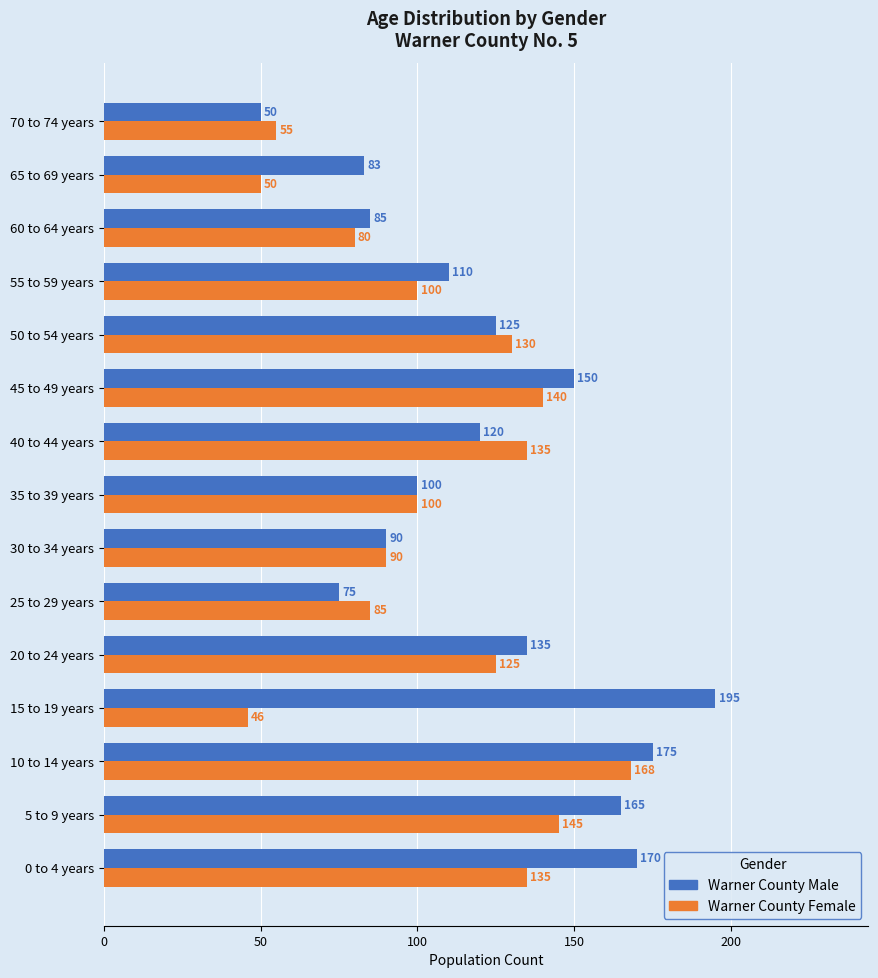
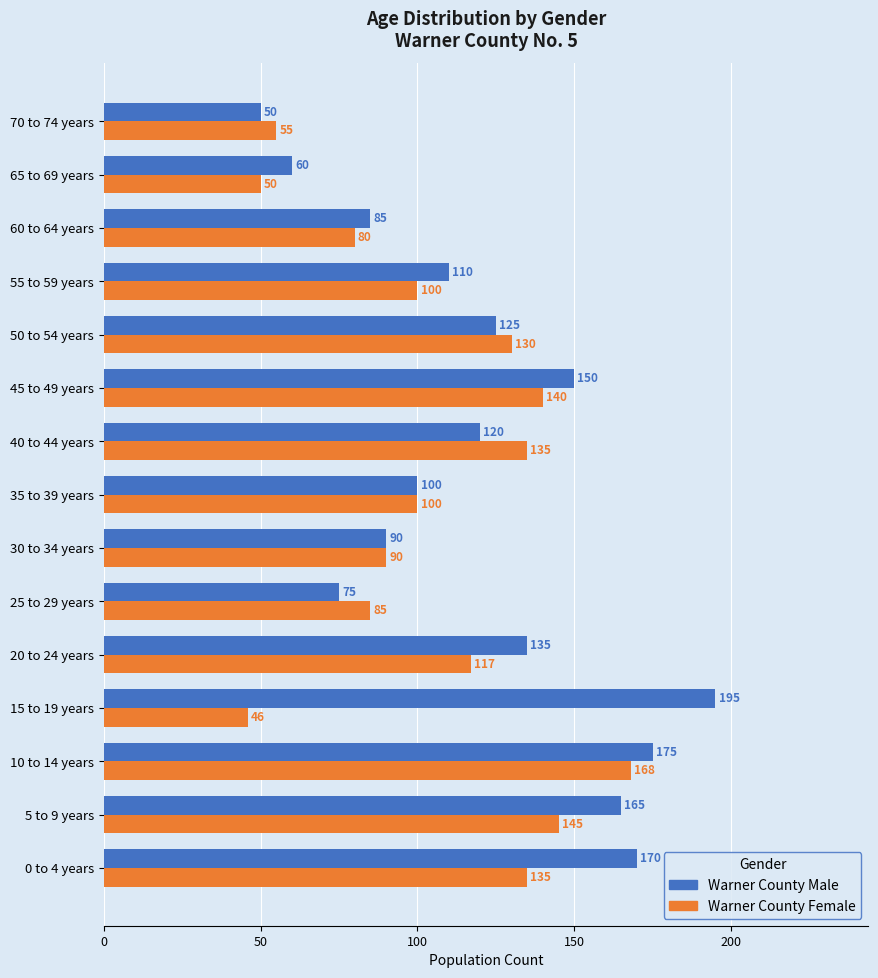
Warner County Male, 65 to 69 years: 83 -> 60
Warner County Female, 20 to 24 years: 125 -> 117
